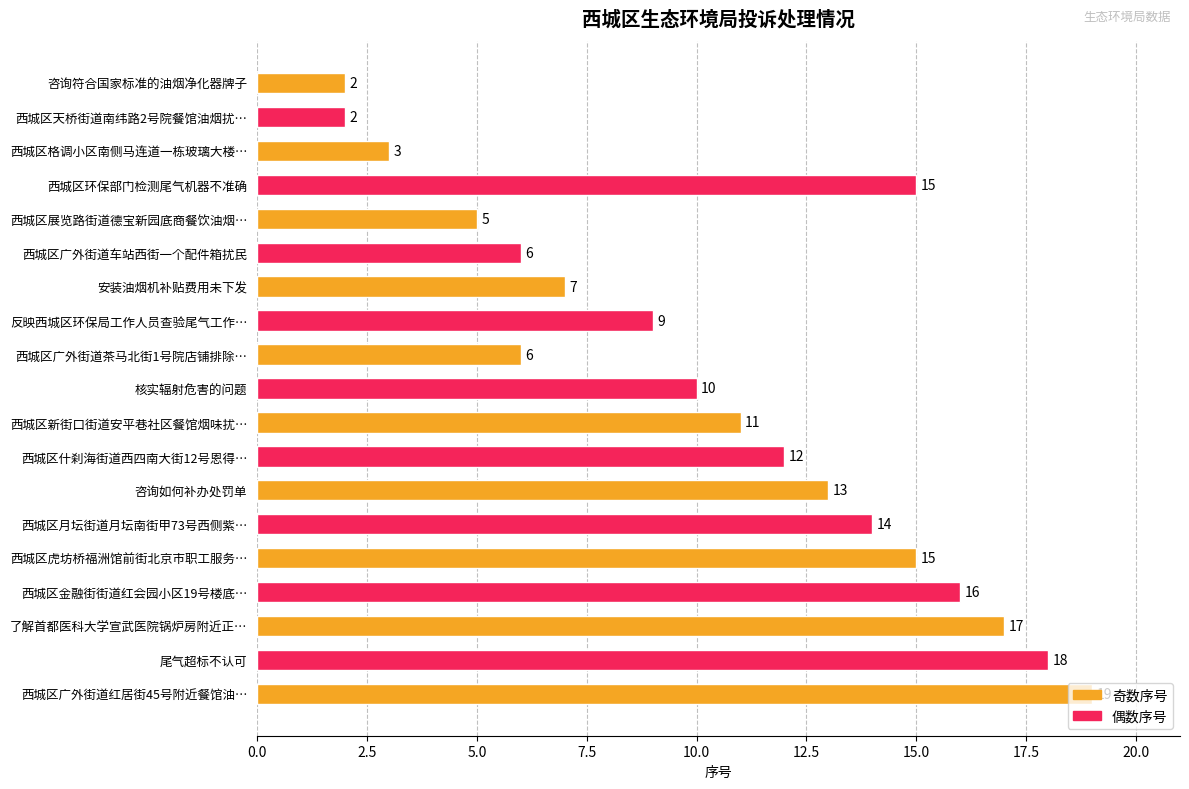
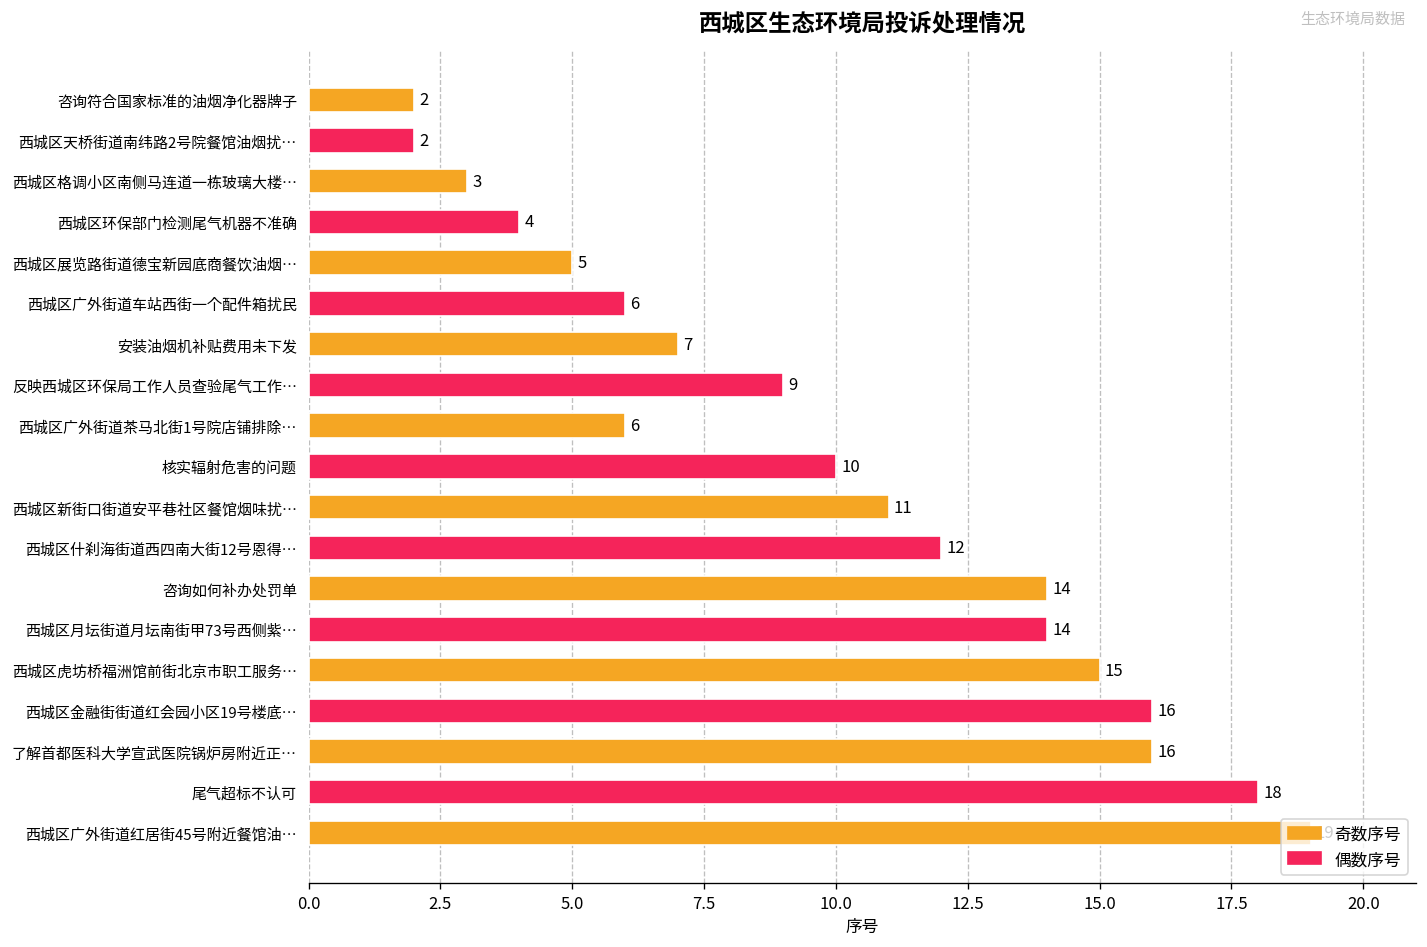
西城区环保部门检测尾气机器不准确: 15 -> 4
咨询如何补办处罚单: 13 -> 14
了解首都医科大学宣武医院锅炉房附近正…: 17 -> 16
